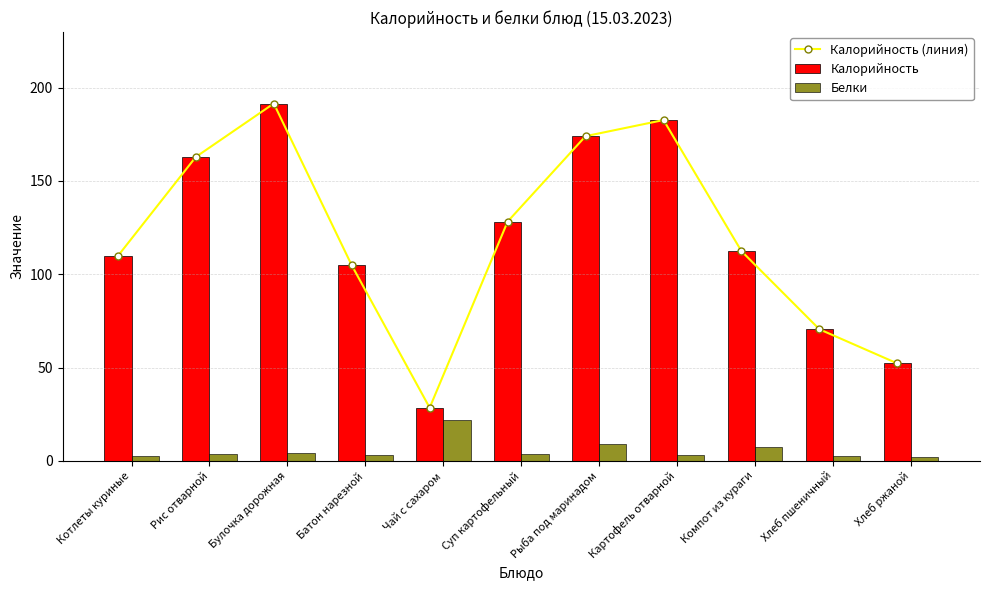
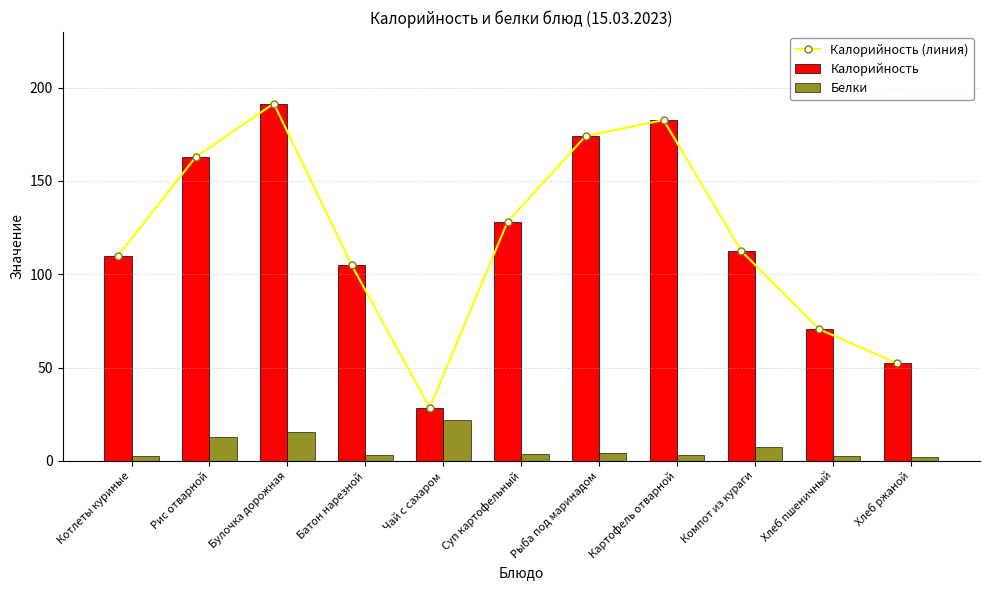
Белки, Рис отварной: 4 -> 13
Белки, Булочка дорожная: 4 -> 15
Белки, Рыба под маринадом: 9 -> 4
